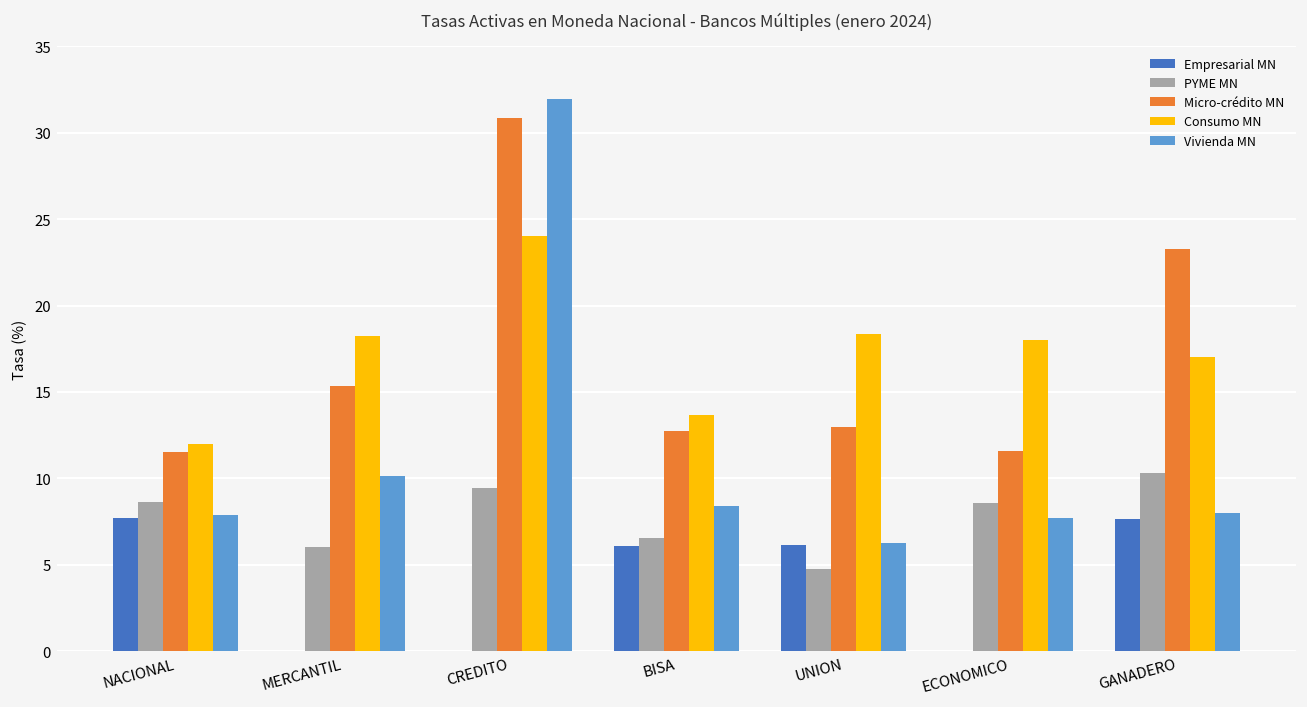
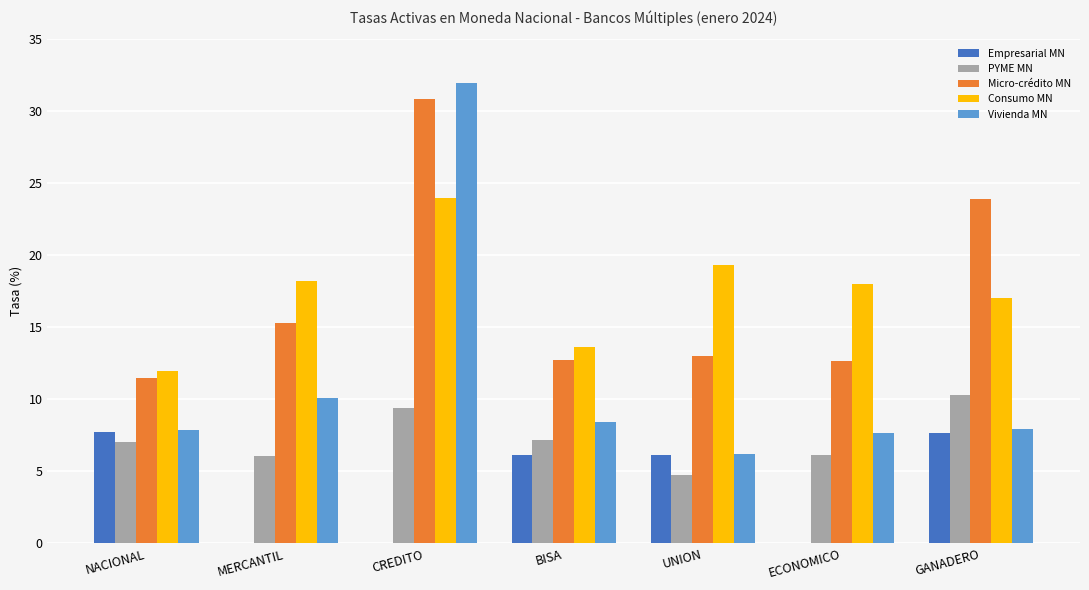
PYME MN, NACIONAL: 8.6 -> 7.0
PYME MN, BISA: 6.5 -> 7.2
Consumo MN, UNION: 18.3 -> 19.3
PYME MN, ECONOMICO: 8.6 -> 6.1
Micro-crédito MN, ECONOMICO: 11.6 -> 12.6
Micro-crédito MN, GANADERO: 23.3 -> 23.9
